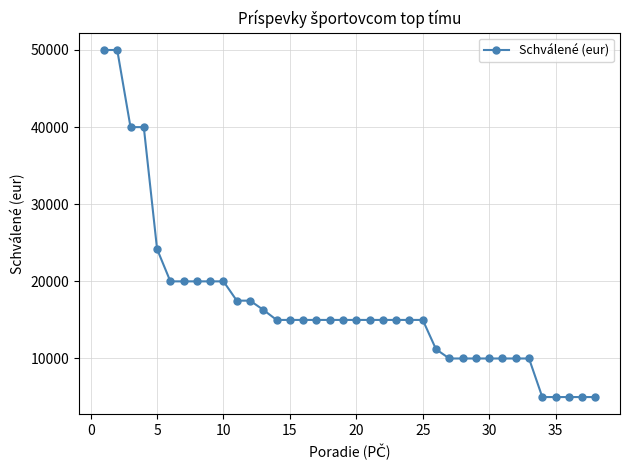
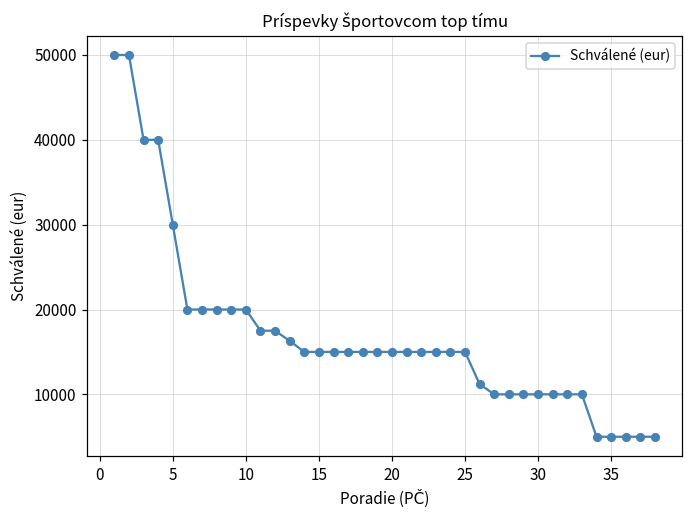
5: 24000 -> 30000
